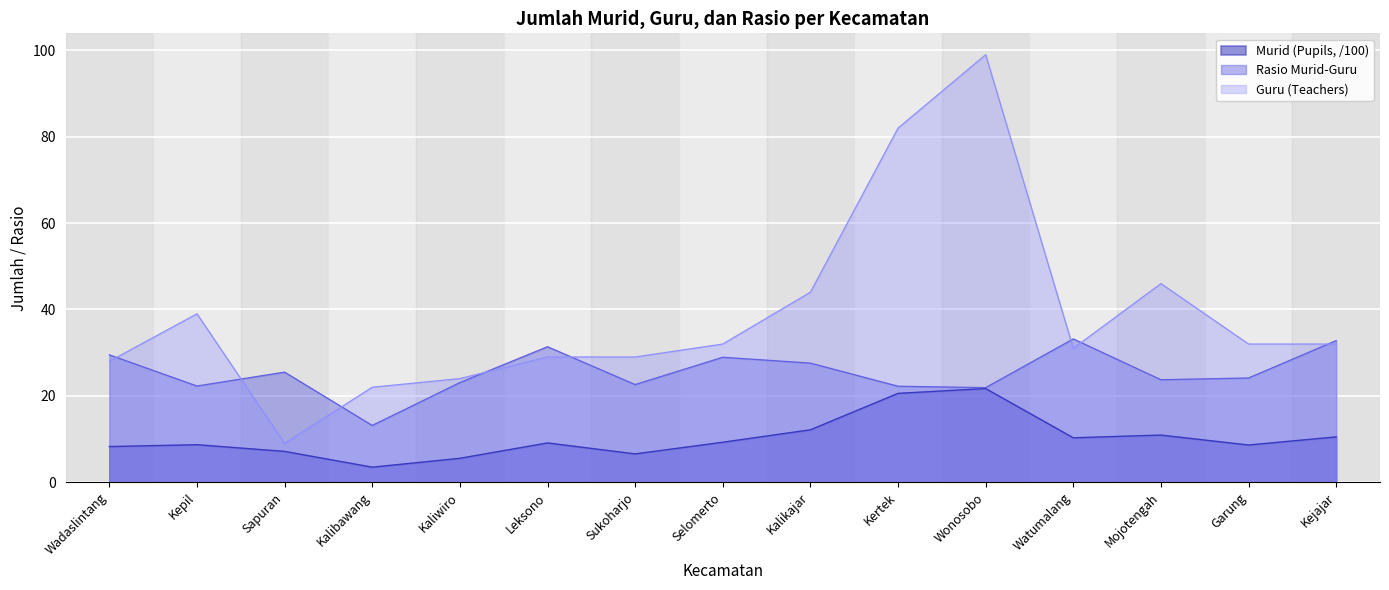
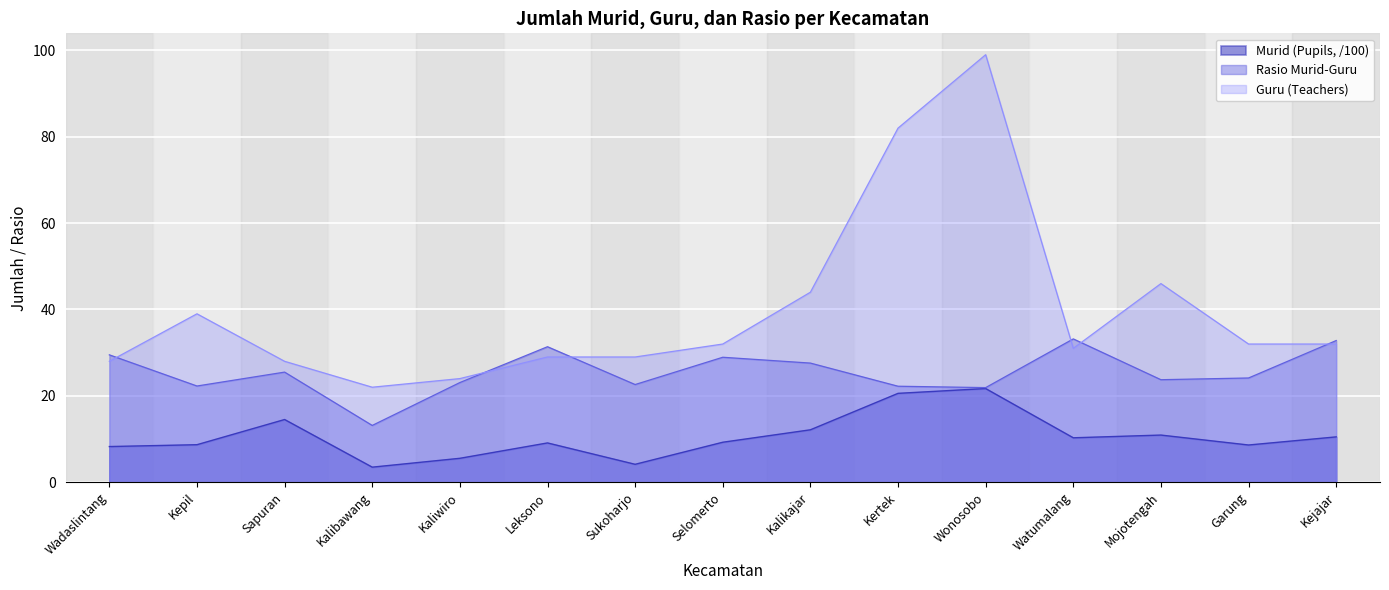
Murid (Pupils, /100), Sapuran: 7 -> 15
Guru (Teachers), Sapuran: 9 -> 28
Murid (Pupils, /100), Sukoharjo: 7 -> 4
